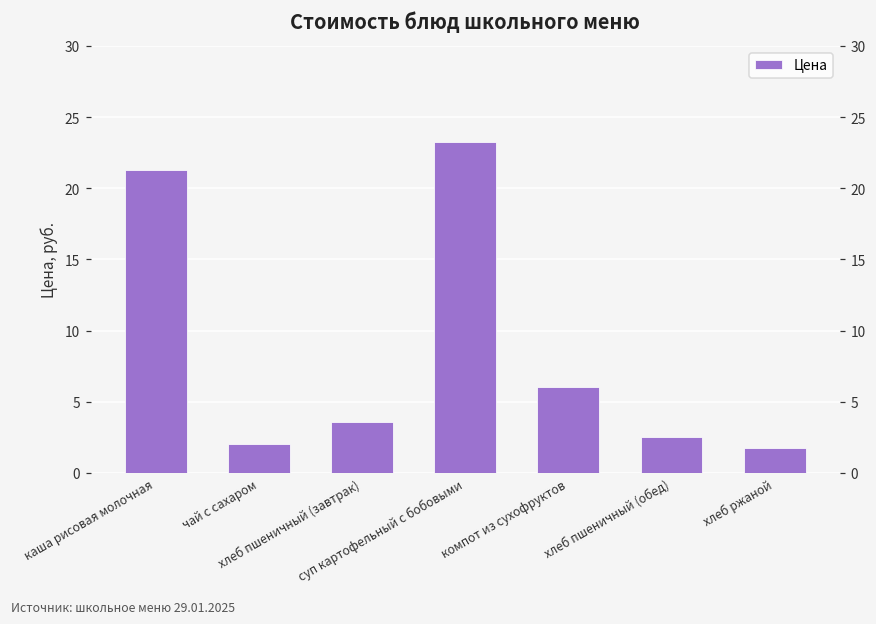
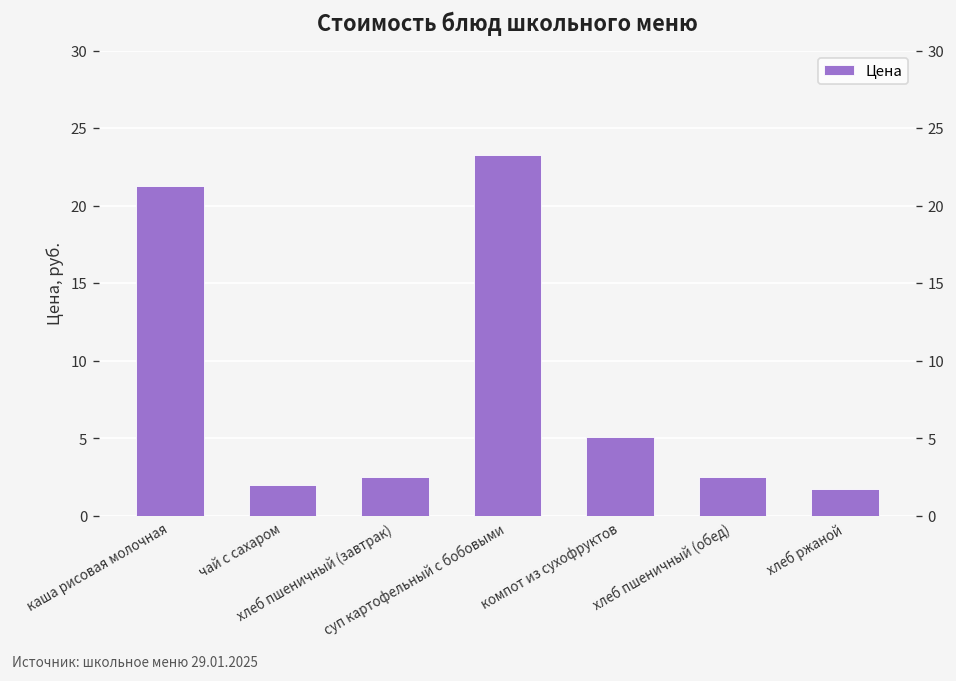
хлеб пшеничный (завтрак): 3.6 -> 2.5
компот из сухофруктов: 6.0 -> 5.1
